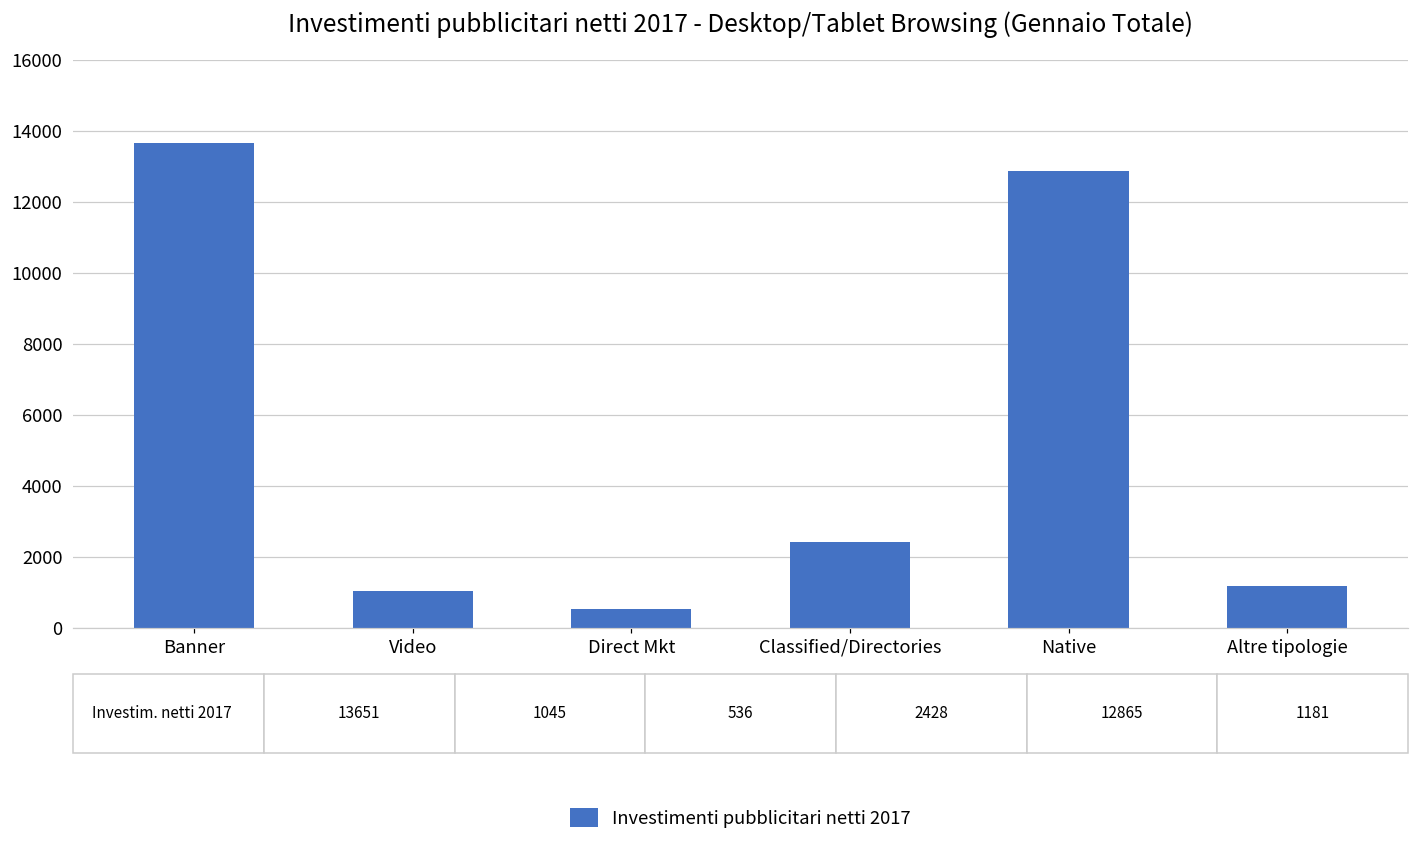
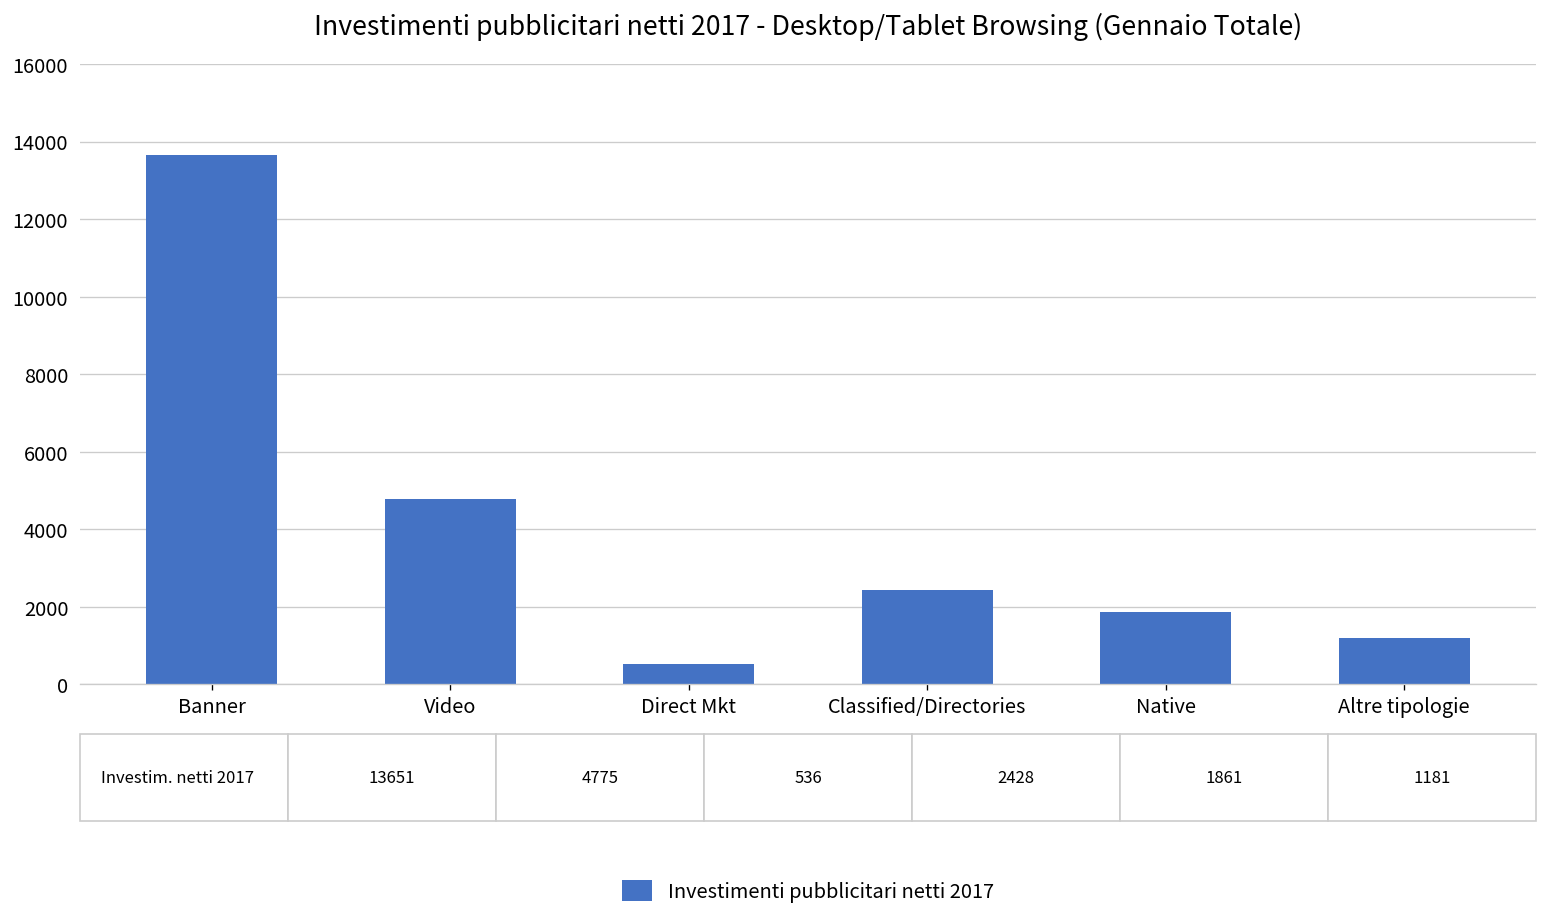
Video: 1045 -> 4775
Native: 12865 -> 1861
